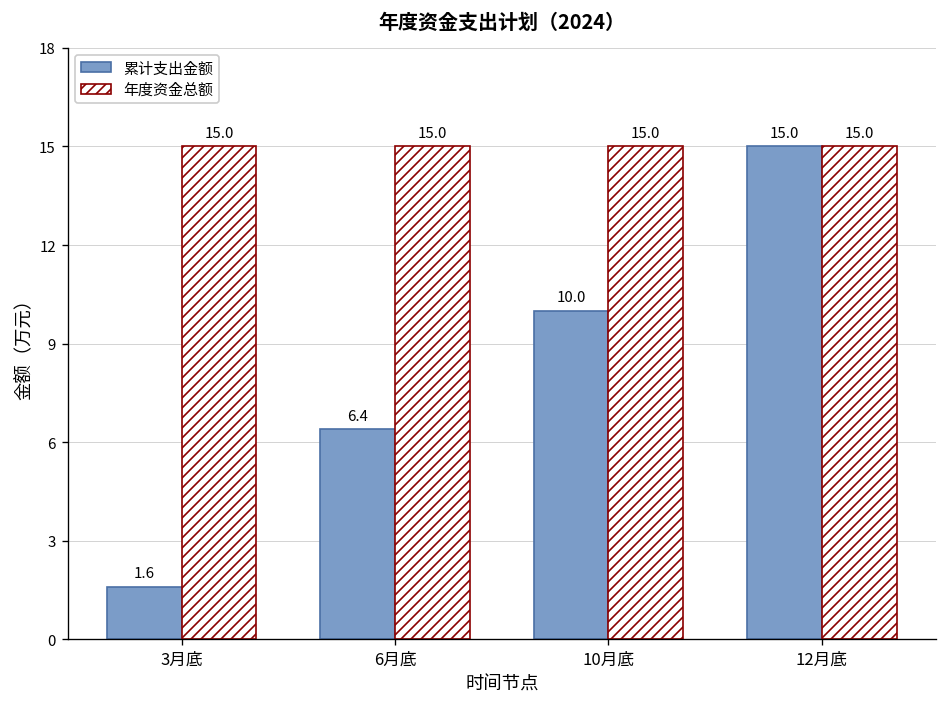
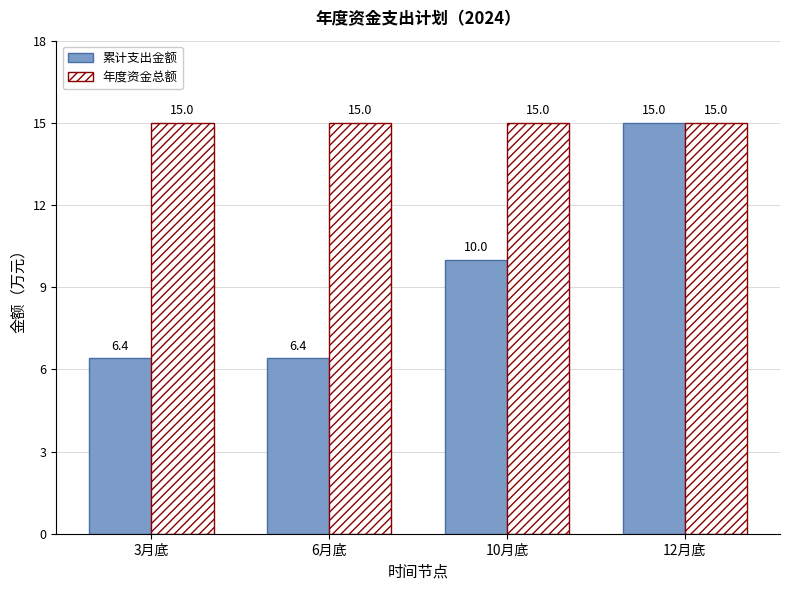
累计支出金额, 3月底: 1.6 -> 6.4
